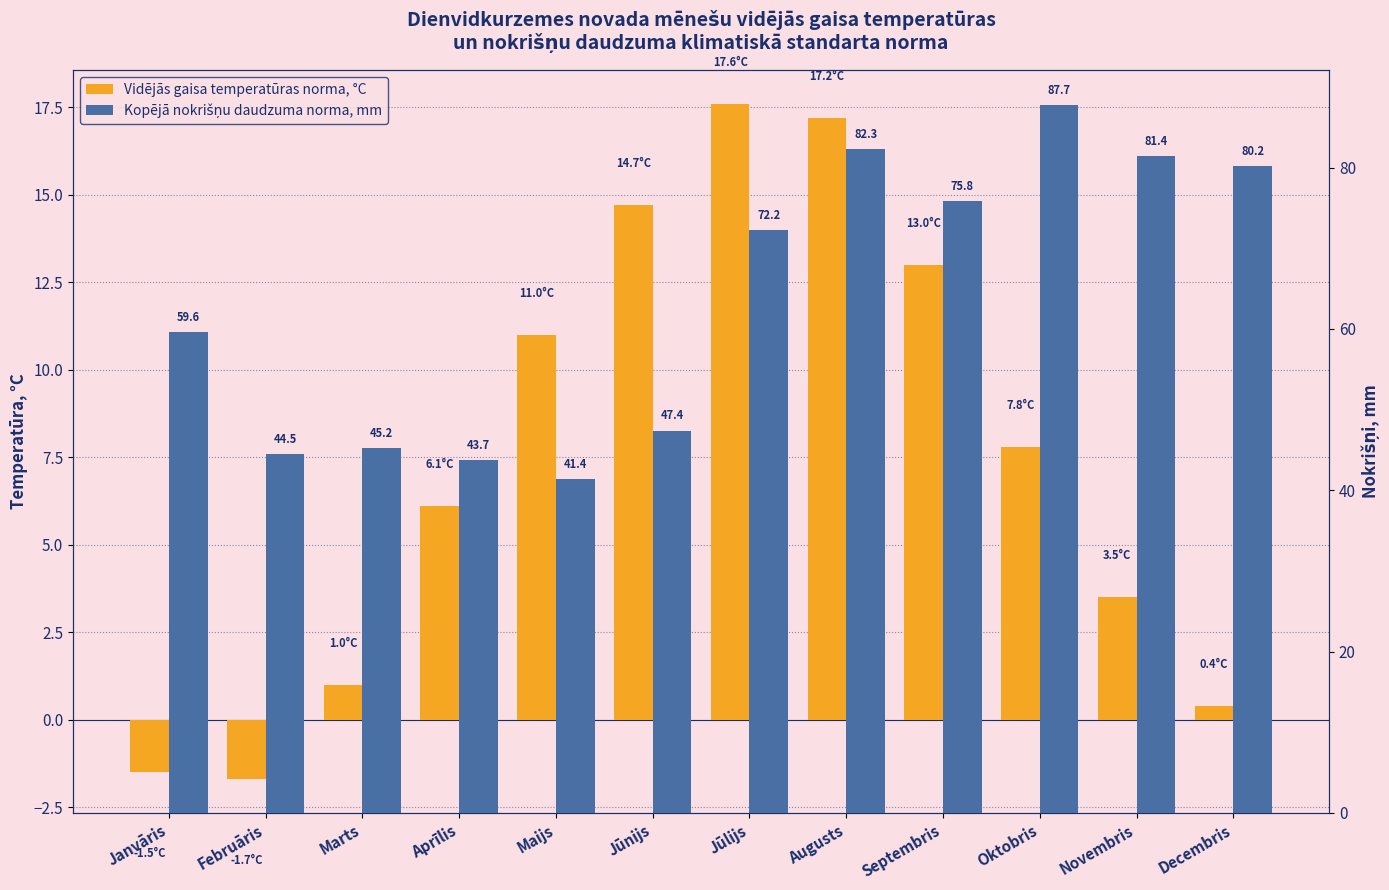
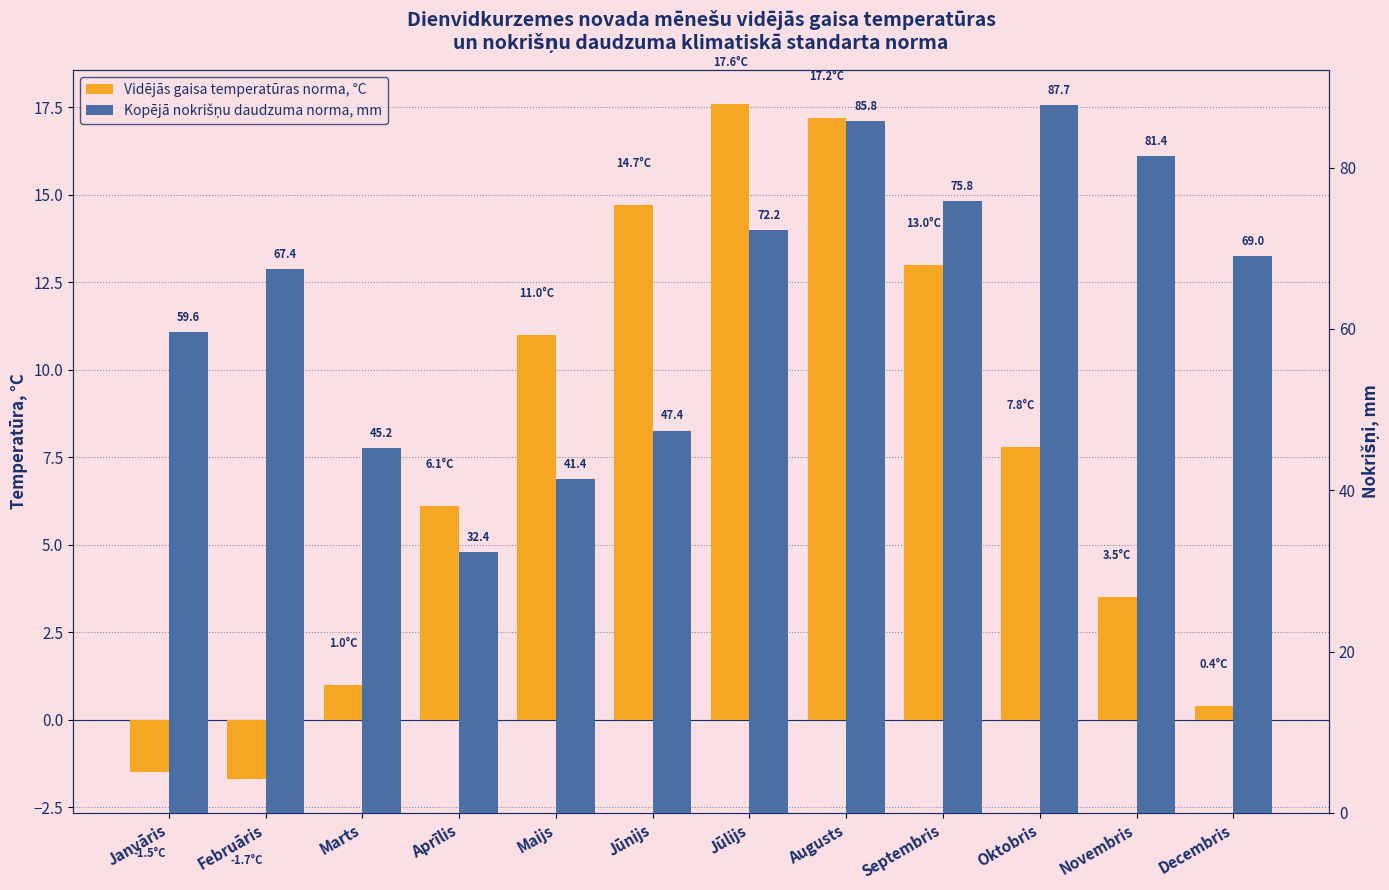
Kopējā nokrišņu daudzuma norma, mm, Februāris: 44.5 -> 67.4
Kopējā nokrišņu daudzuma norma, mm, Aprīlis: 43.7 -> 32.4
Kopējā nokrišņu daudzuma norma, mm, Augusts: 82.3 -> 85.8
Kopējā nokrišņu daudzuma norma, mm, Decembris: 80.2 -> 69.0
